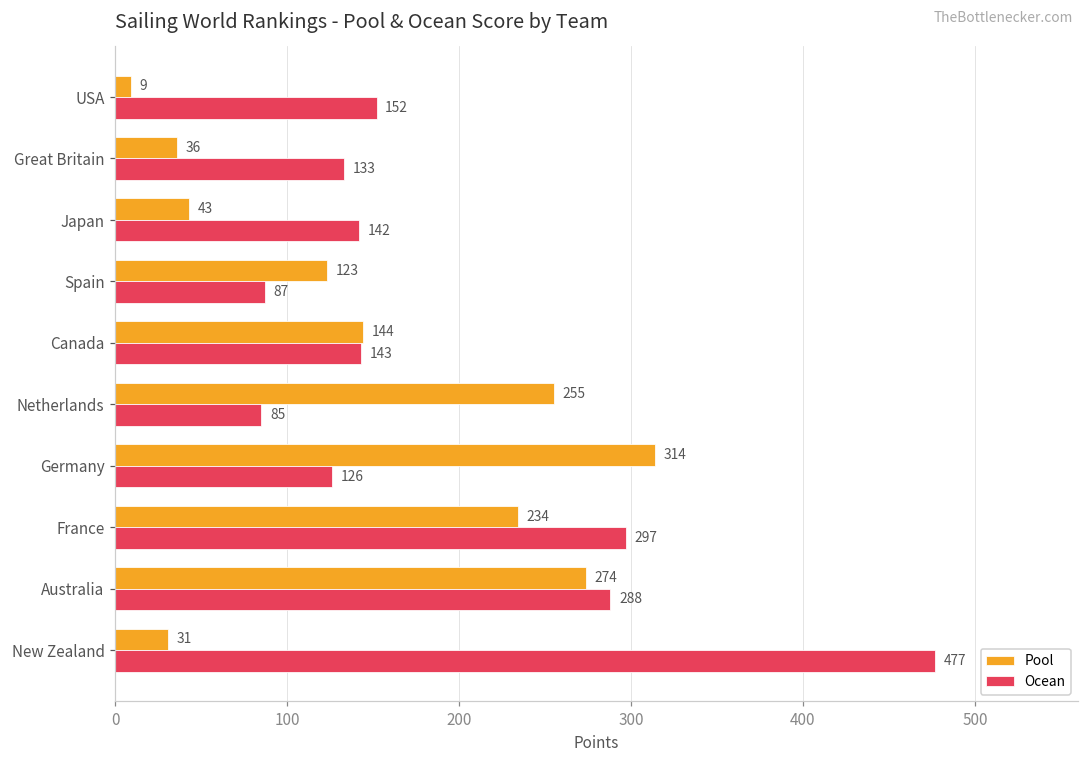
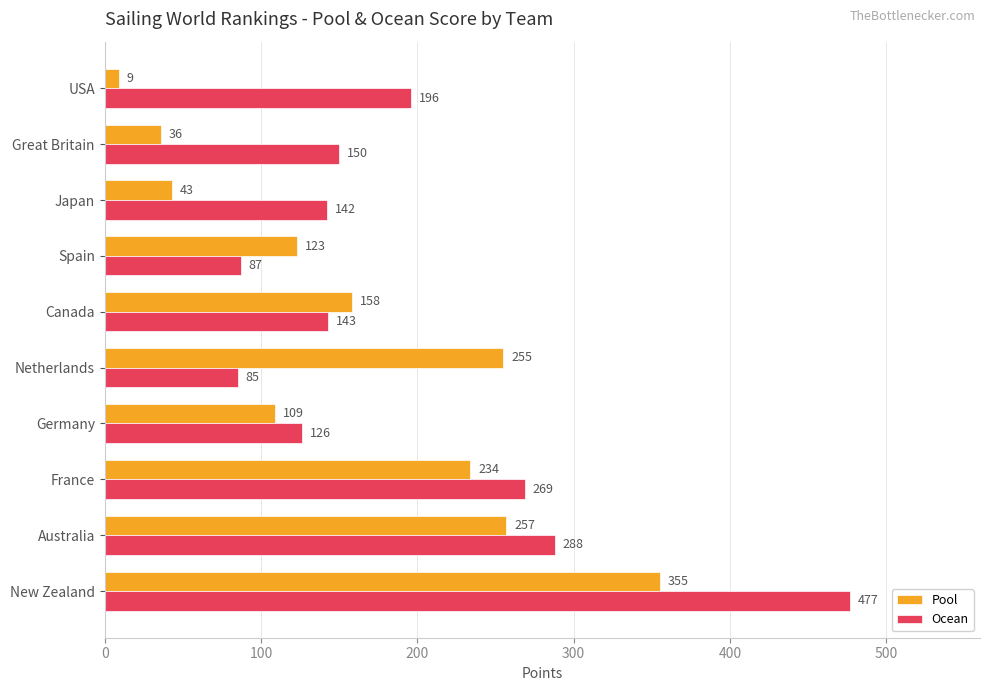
Ocean, USA: 152 -> 196
Ocean, Great Britain: 133 -> 150
Pool, Canada: 144 -> 158
Pool, Germany: 314 -> 109
Ocean, France: 297 -> 269
Pool, Australia: 274 -> 257
Pool, New Zealand: 31 -> 355
